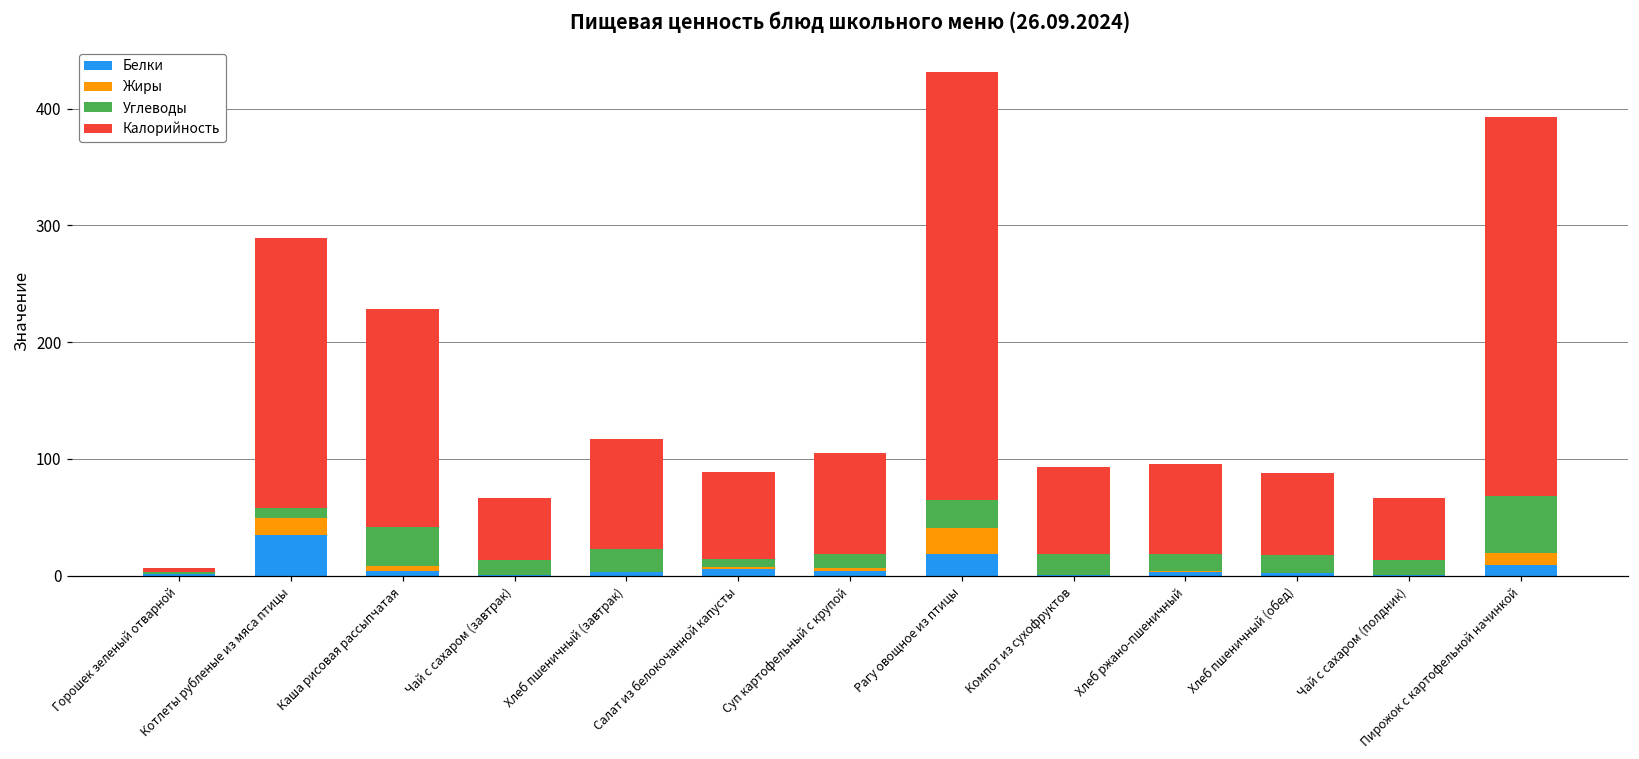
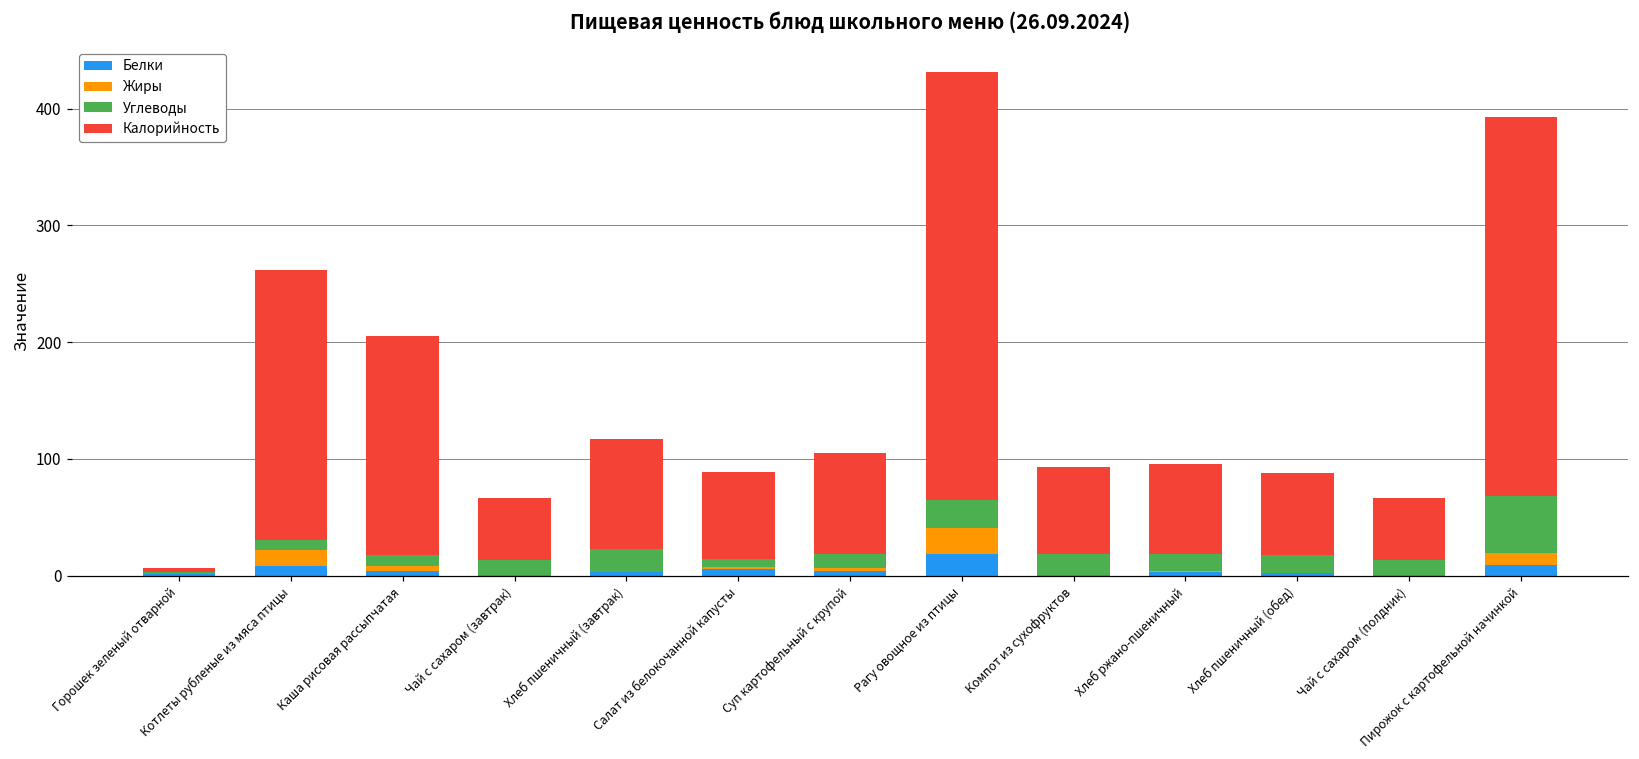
Белки, Котлеты рубленые из мяса птицы: 35 -> 8
Углеводы, Каша рисовая рассыпчатая: 33 -> 10
